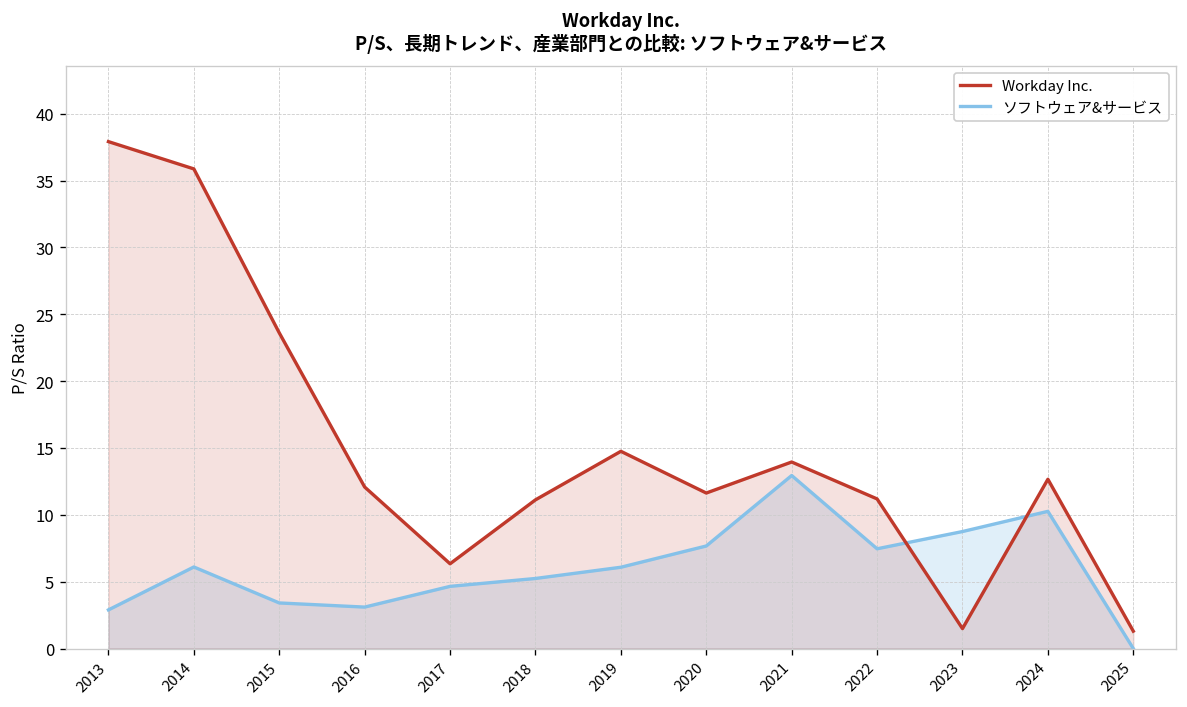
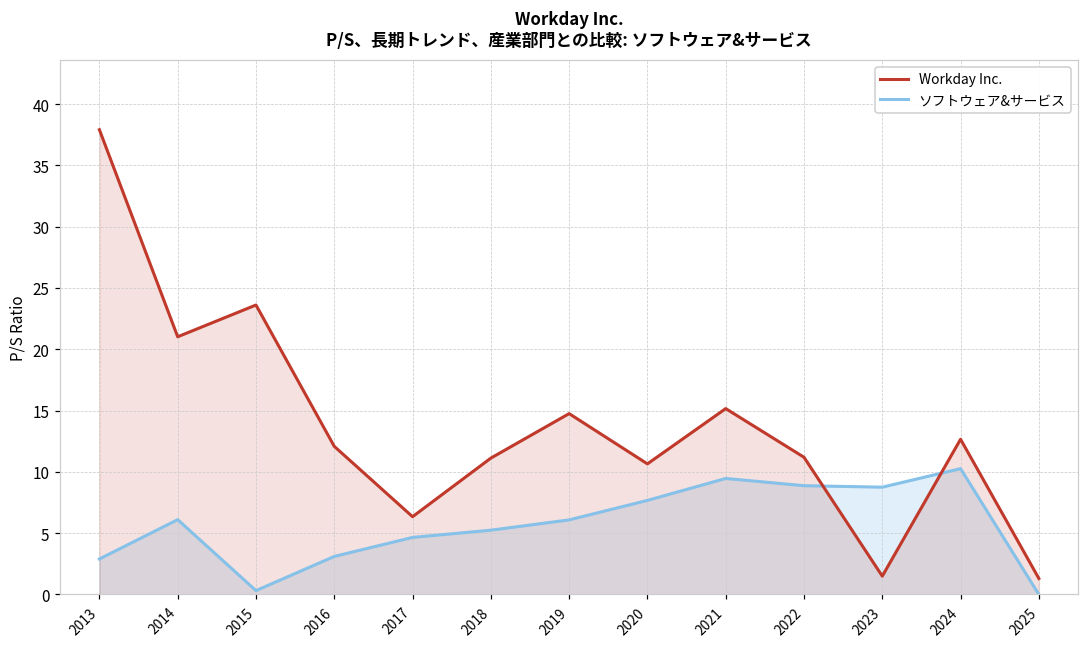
Workday Inc., 2014: 35.9 -> 21.0
ソフトウェア&サービス, 2015: 3.4 -> 0.3
Workday Inc., 2020: 11.6 -> 10.7
Workday Inc., 2021: 14.0 -> 15.2
ソフトウェア&サービス, 2021: 12.9 -> 9.5
ソフトウェア&サービス, 2022: 7.5 -> 8.9
